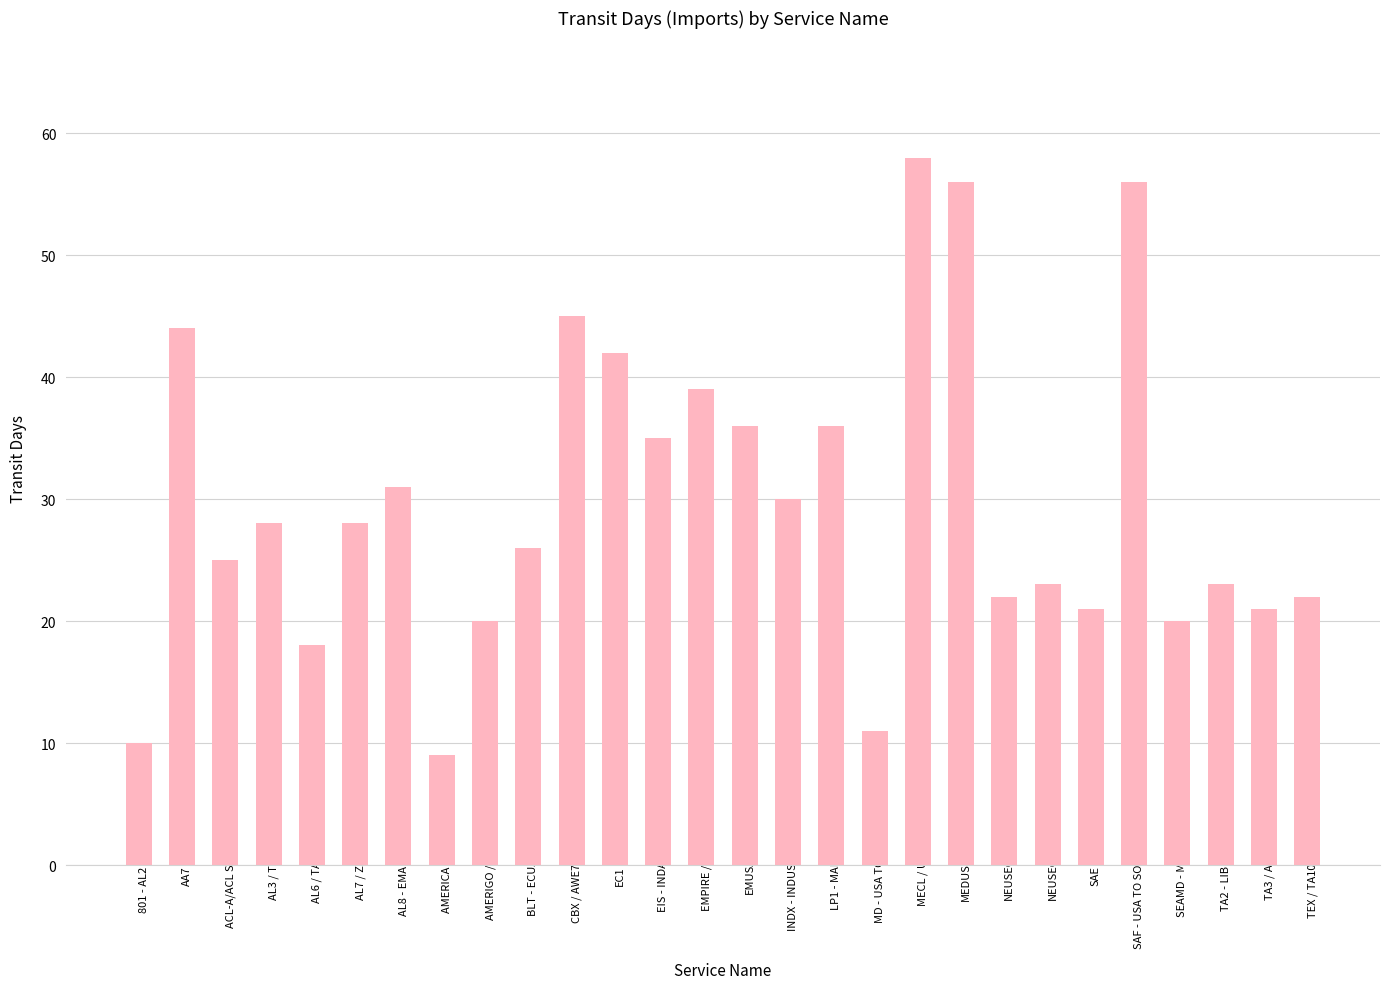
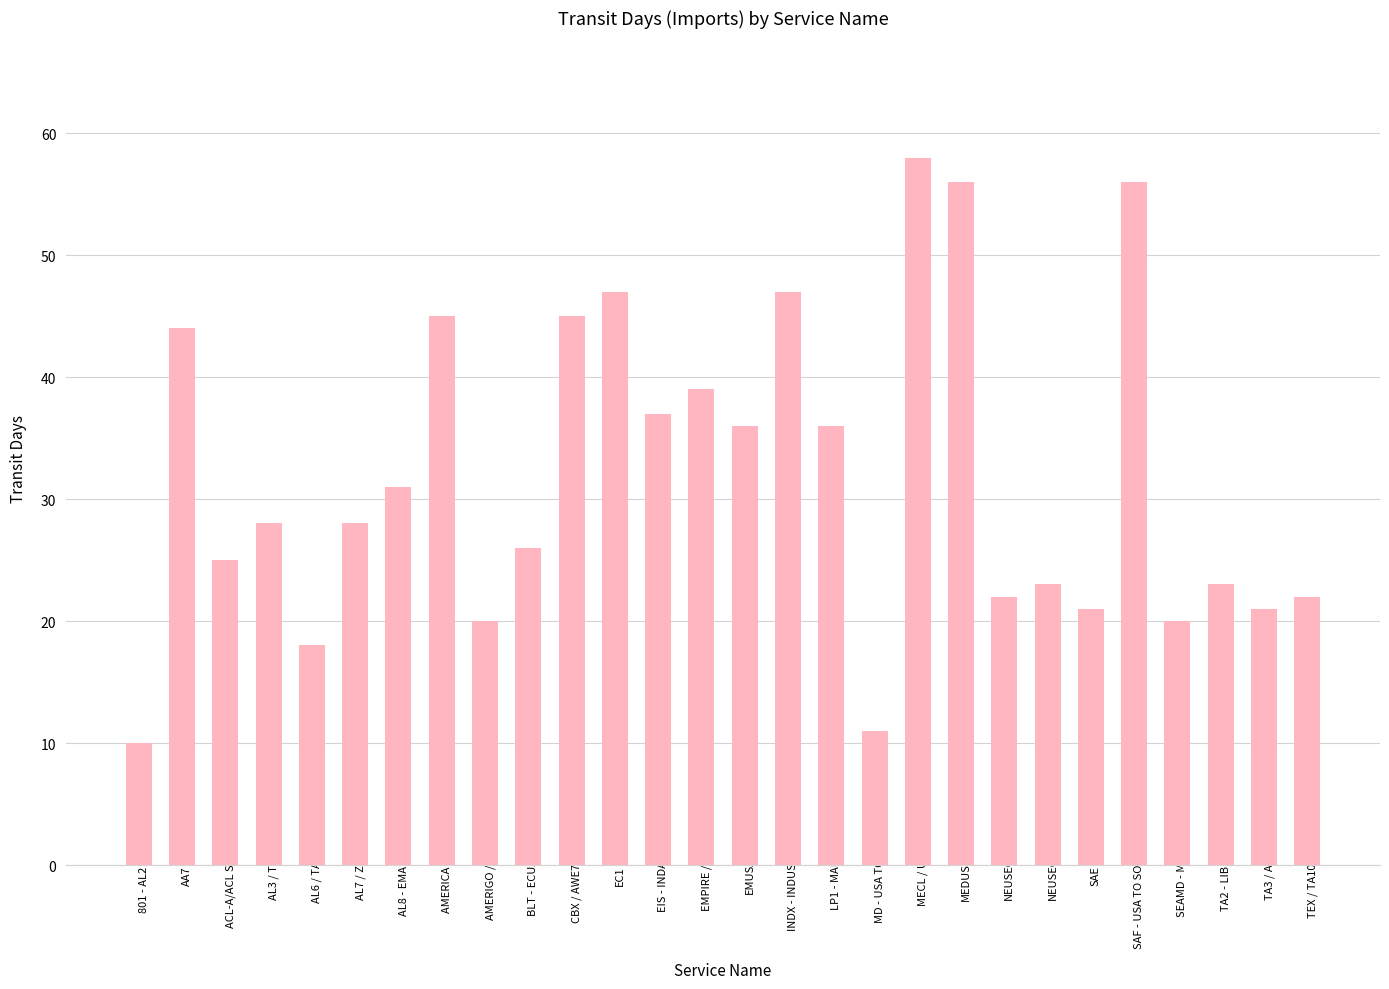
AMERICA / Z7S: 9 -> 45
EC1: 42 -> 47
EIS - INDAMEX: 35 -> 37
INDX - INDUS Express: 30 -> 47
